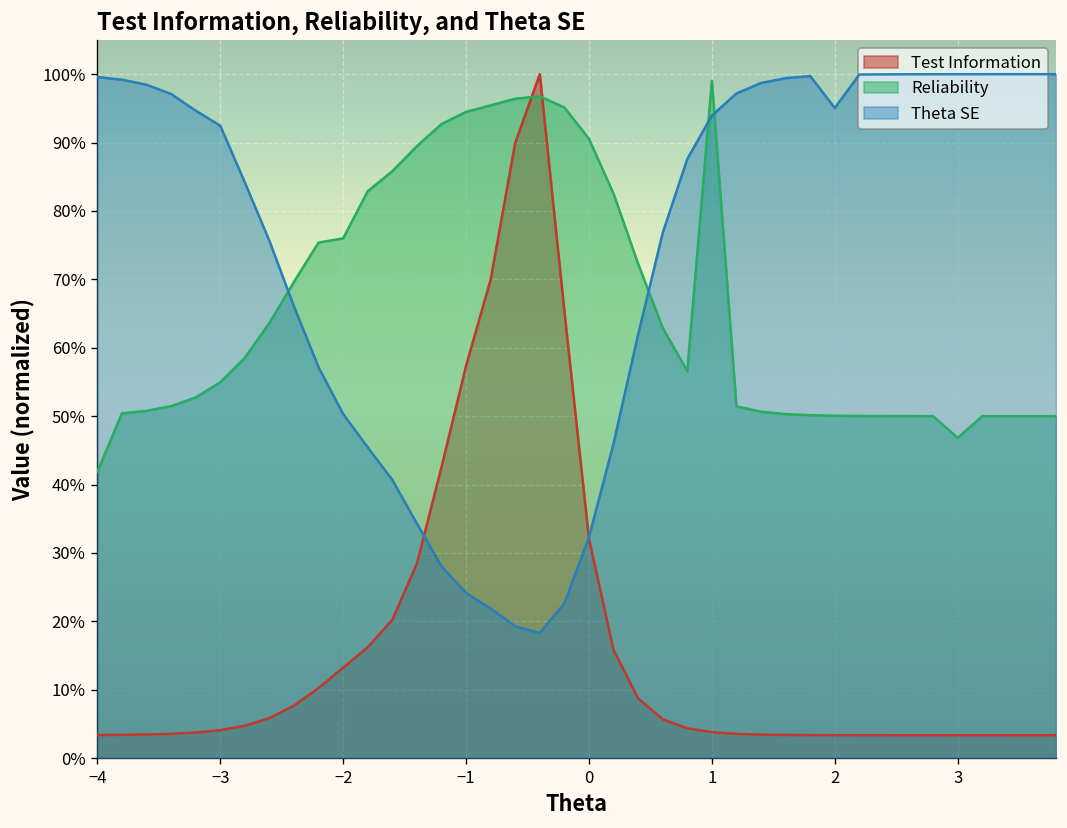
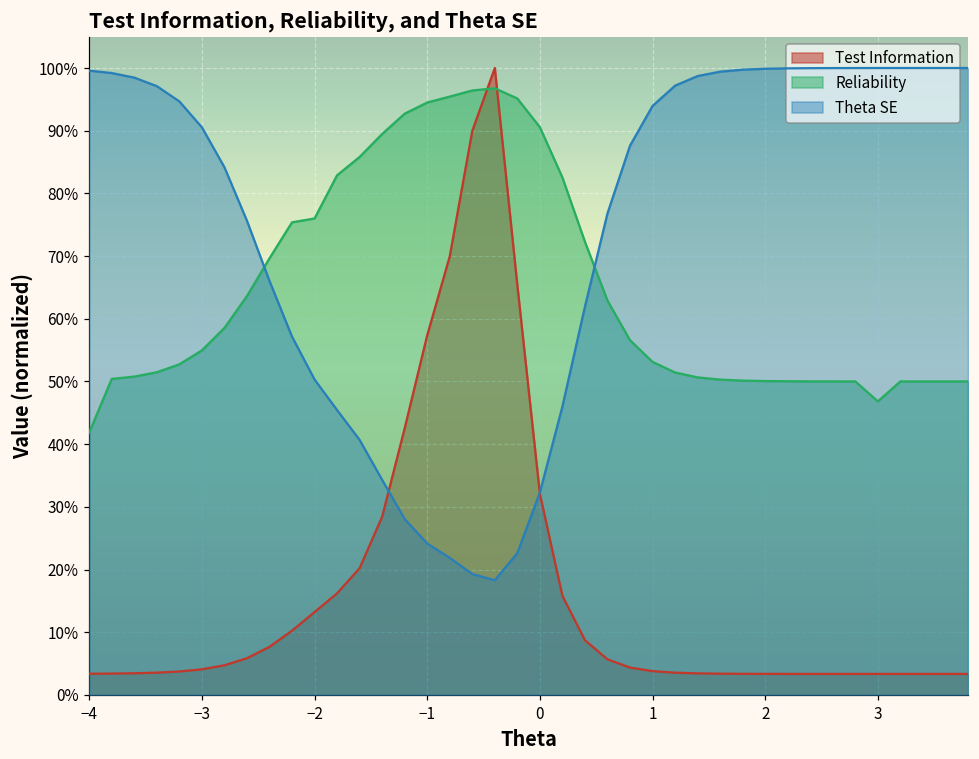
Theta SE, −3: 92% -> 91%
Reliability, 1: 99% -> 53%
Theta SE, 2: 95% -> 100%
